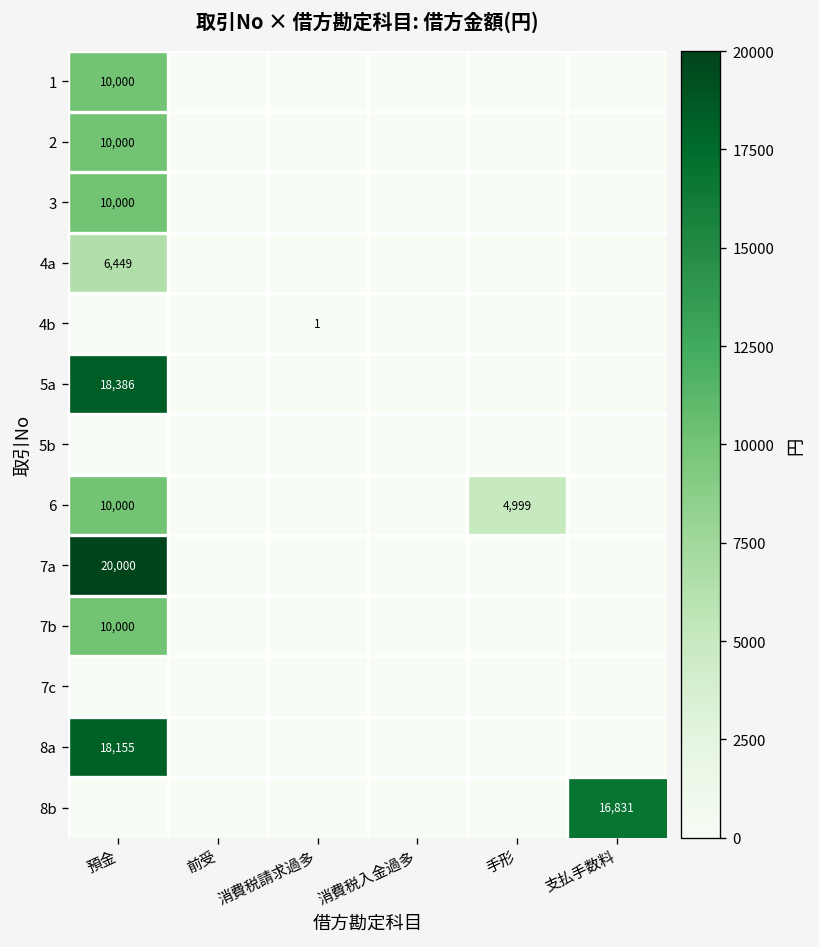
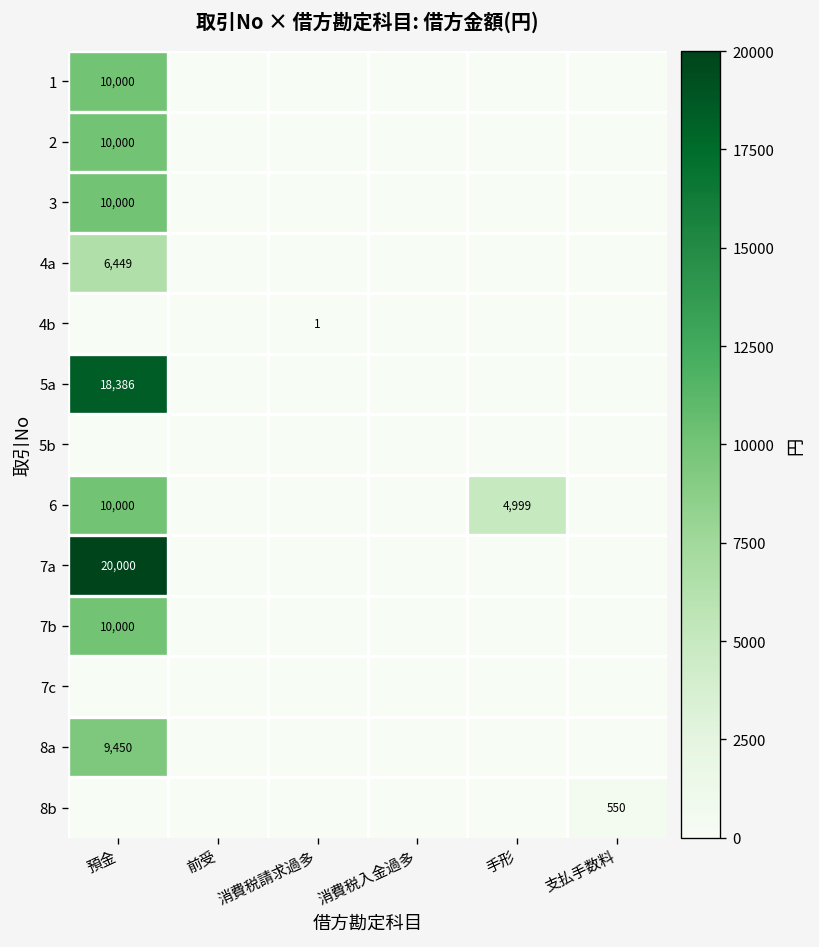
8a, 預金: 18,155 -> 9,450
8b, 支払手数料: 16,831 -> 550
